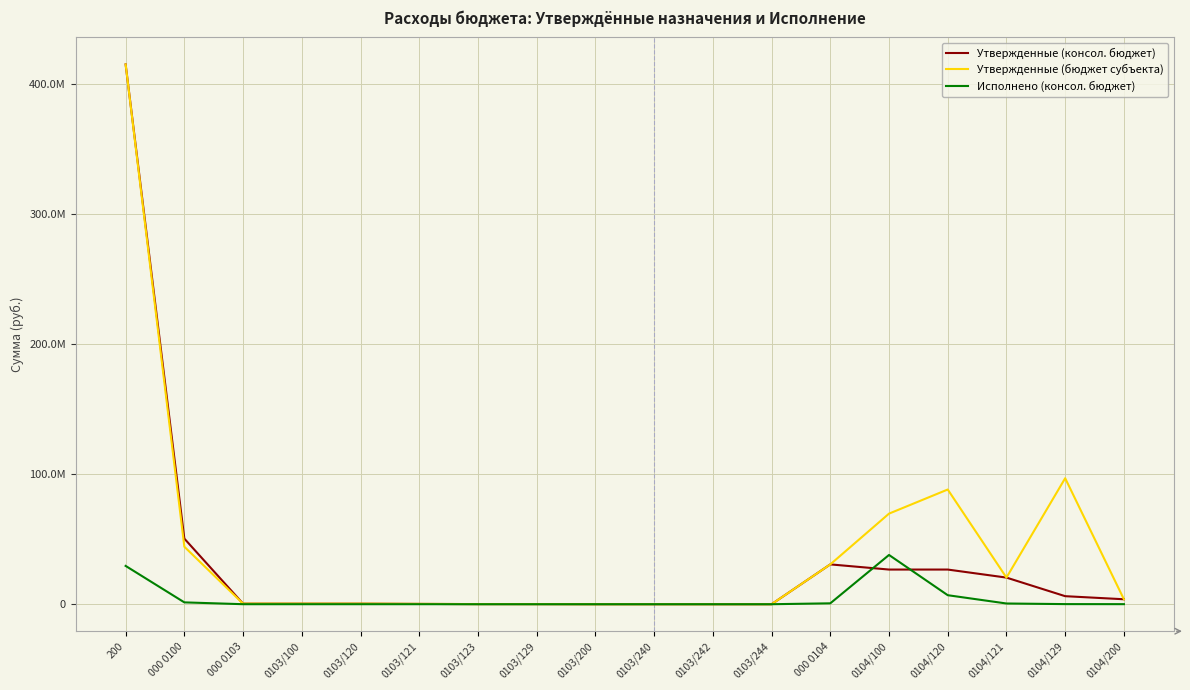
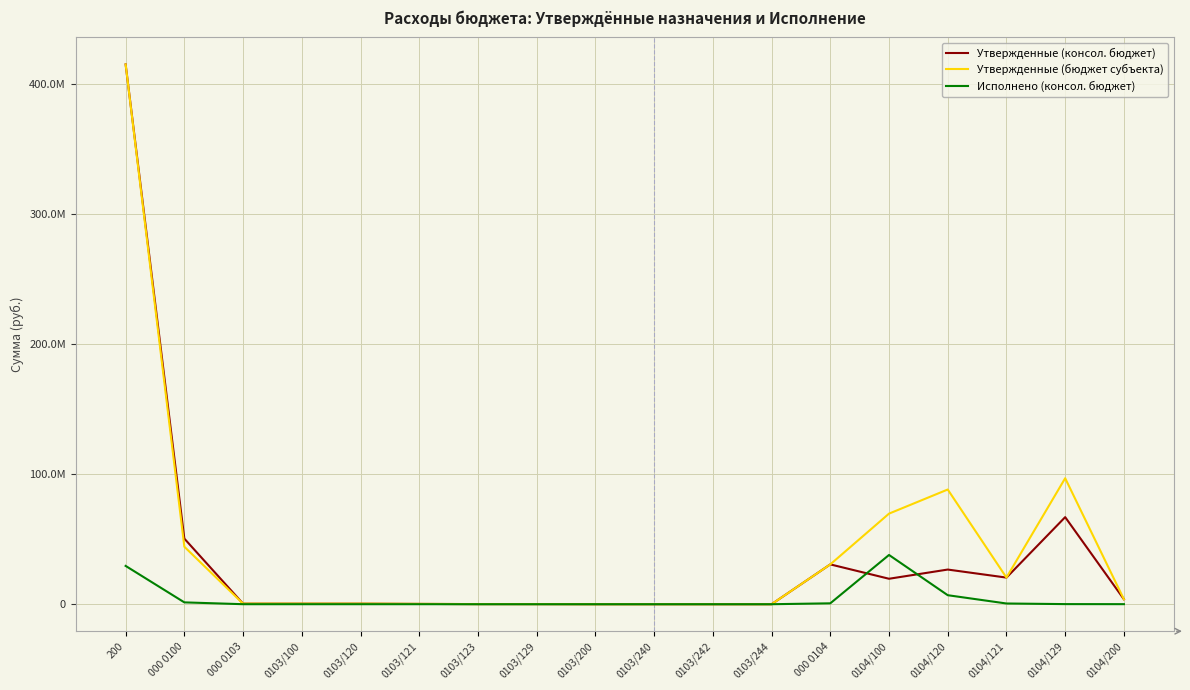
Утвержденные (консол. бюджет), 0104/100: 27000000 -> 20000000
Утвержденные (консол. бюджет), 0104/129: 6000000 -> 67000000
